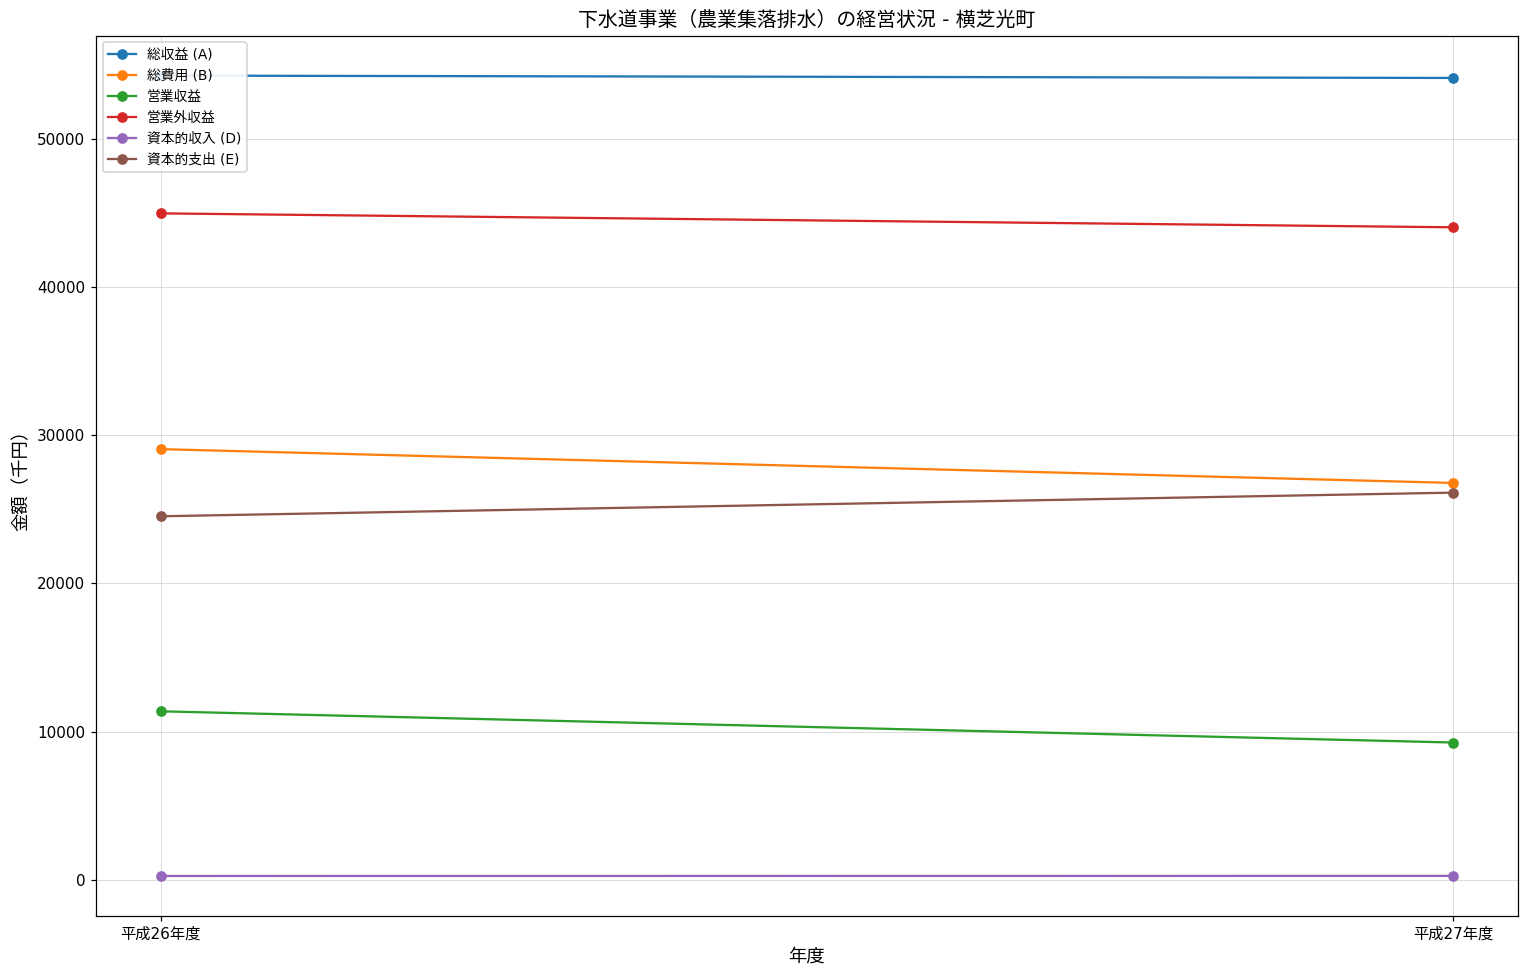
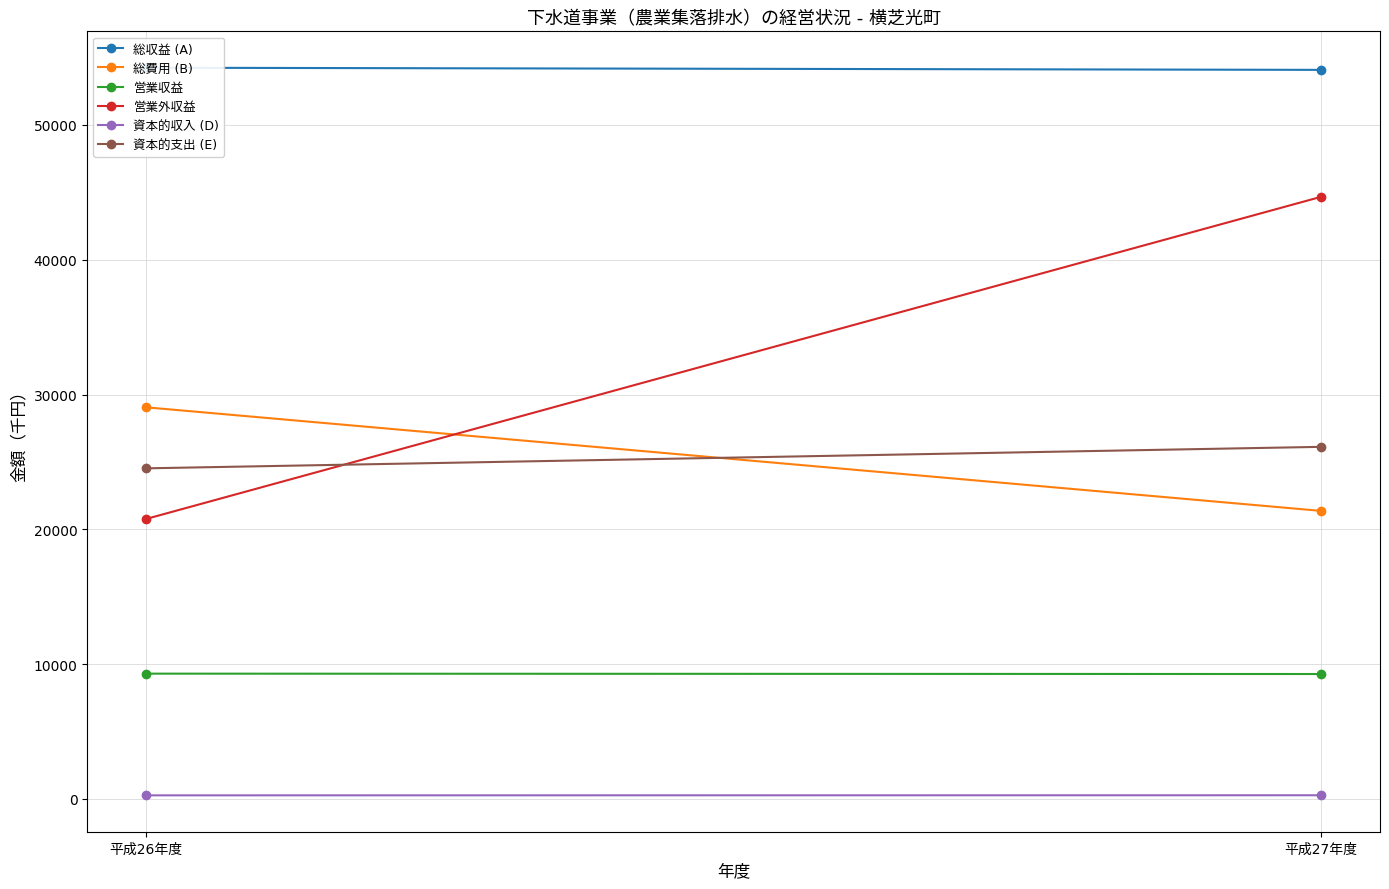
営業収益, 平成26年度: 11400 -> 9300
営業外収益, 平成26年度: 45000 -> 20800
総費用 (B), 平成27年度: 26800 -> 21400
営業外収益, 平成27年度: 44000 -> 44700
